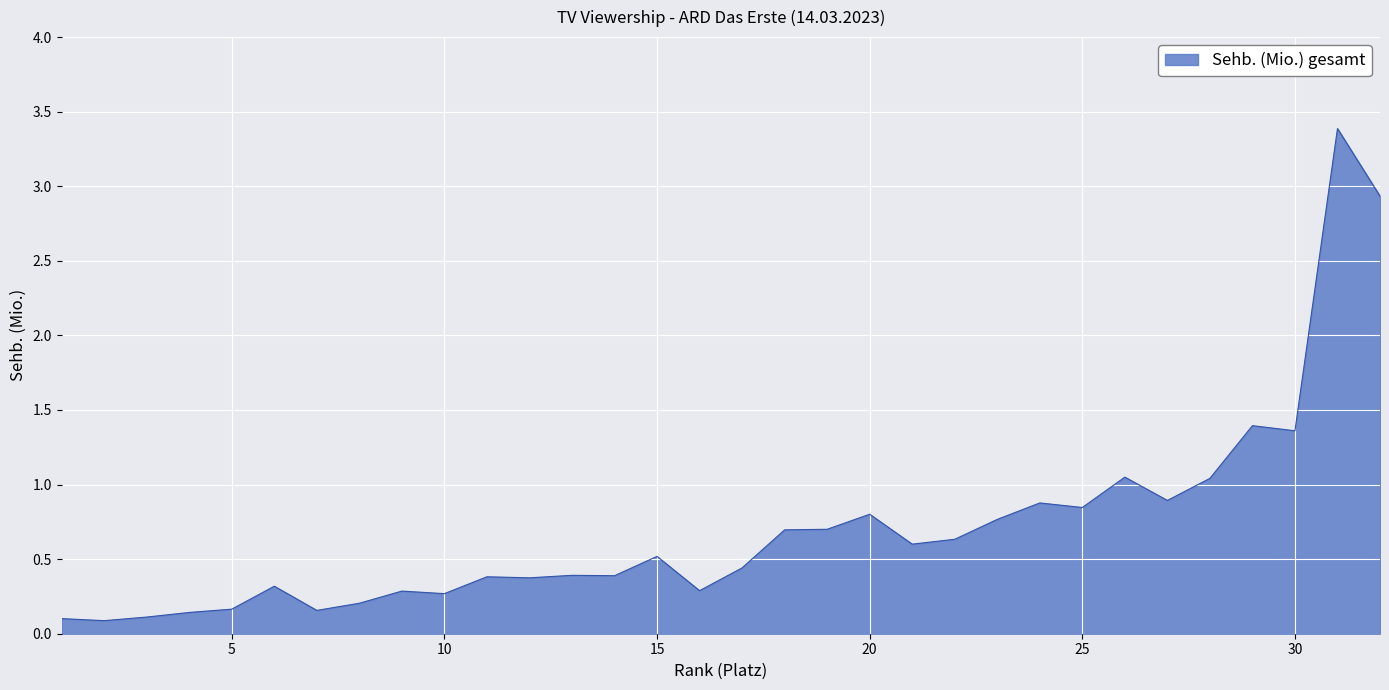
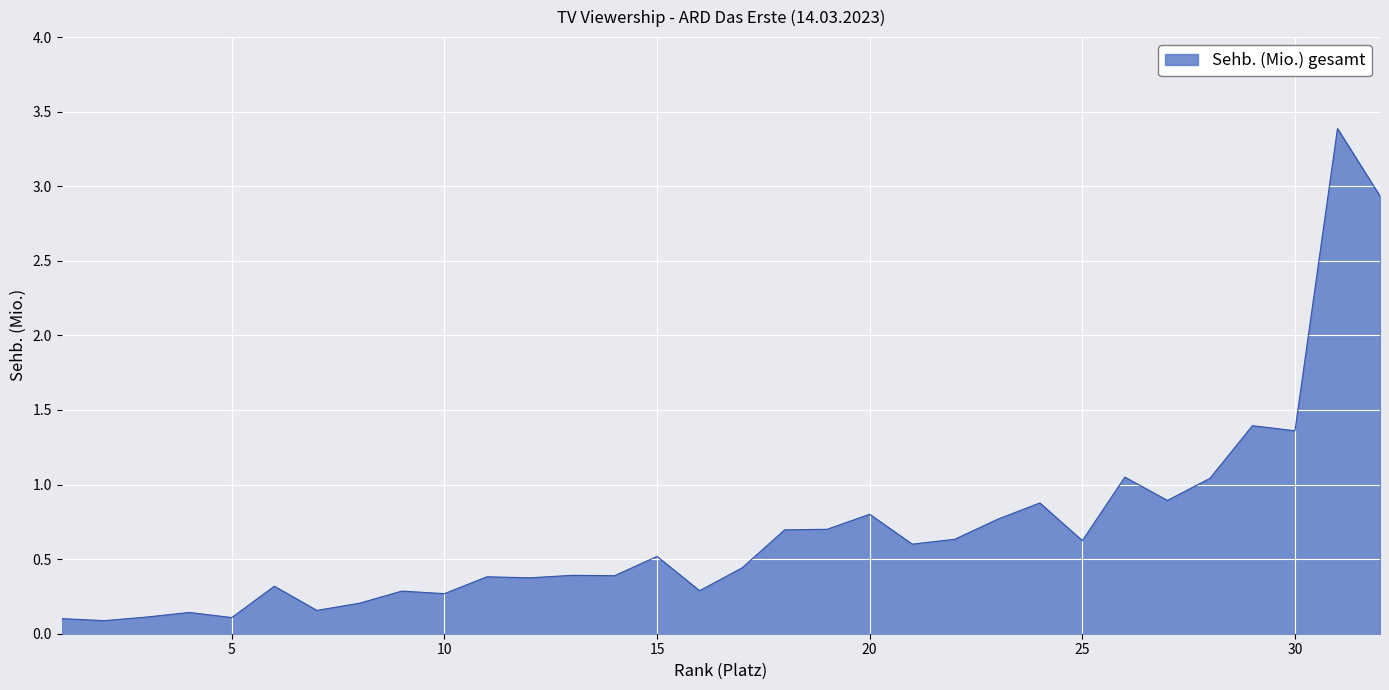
5: 0.16 -> 0.11
25: 0.85 -> 0.62
